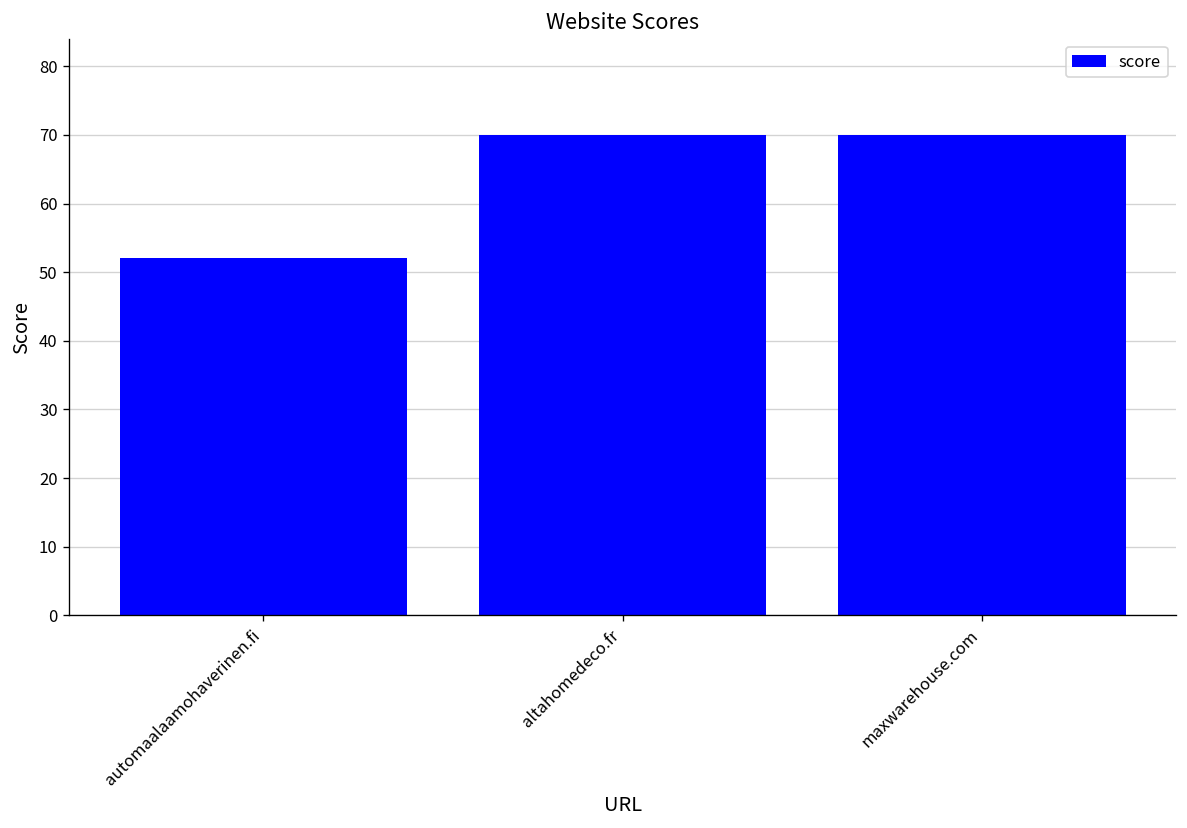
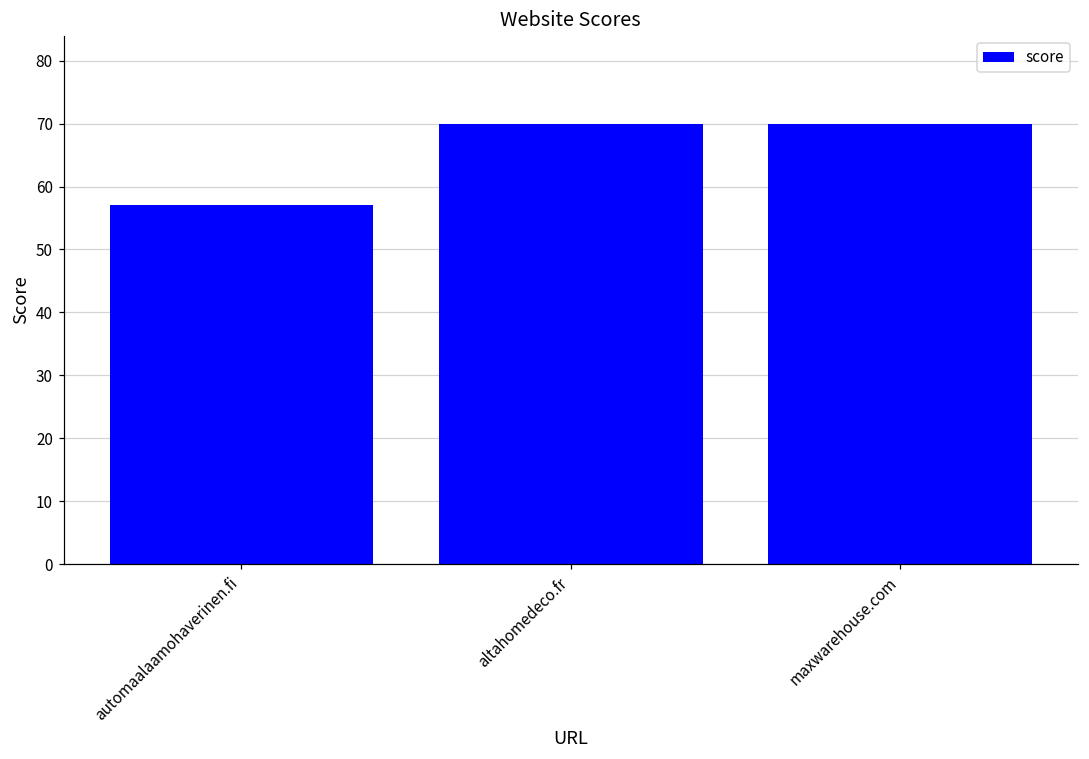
automaalaamohaverinen.fi: 52 -> 57
